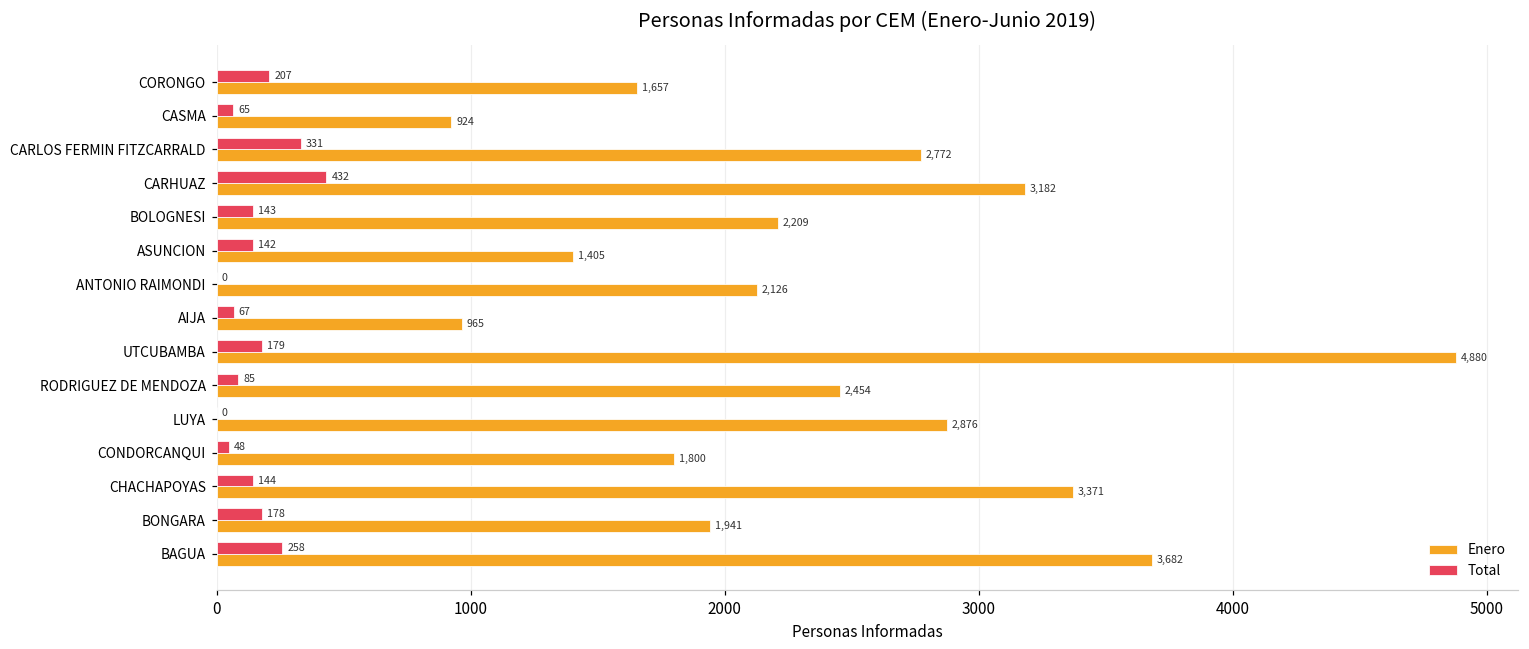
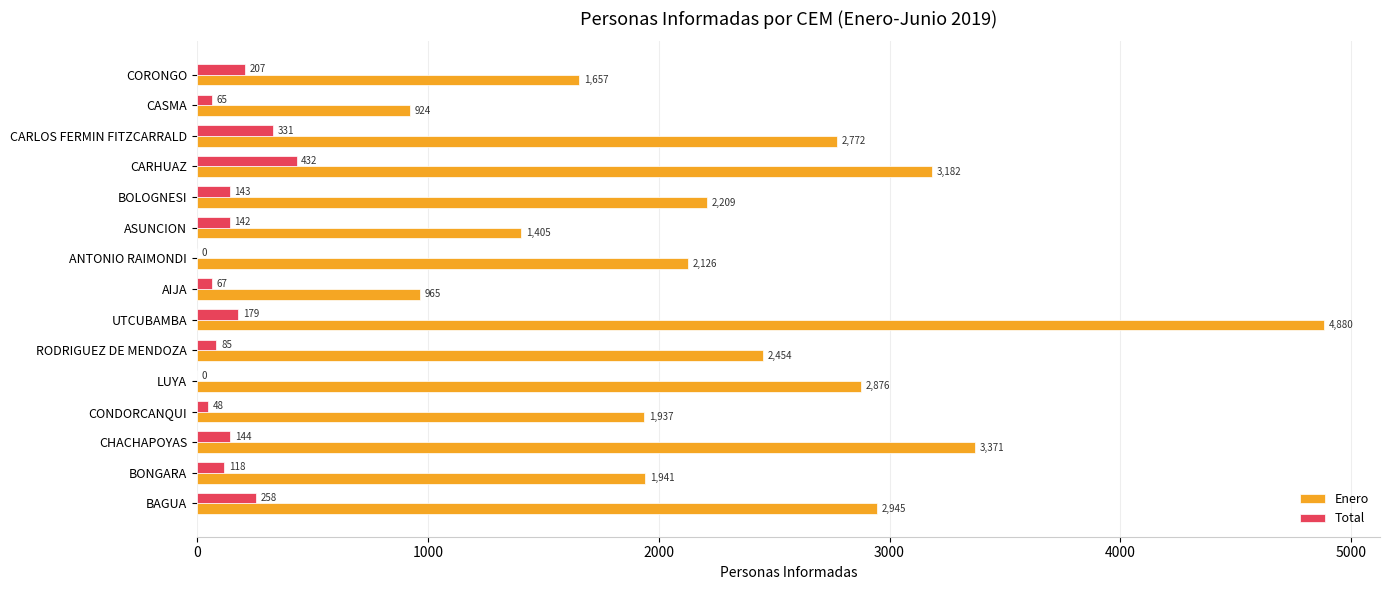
Enero, CONDORCANQUI: 1,800 -> 1,937
Total, BONGARA: 178 -> 118
Enero, BAGUA: 3,682 -> 2,945
